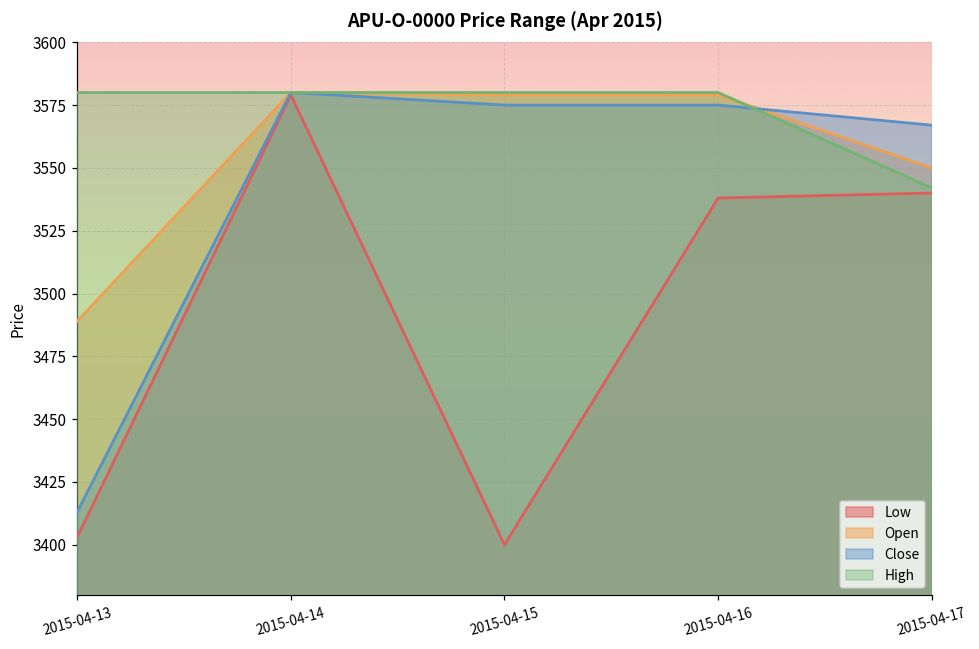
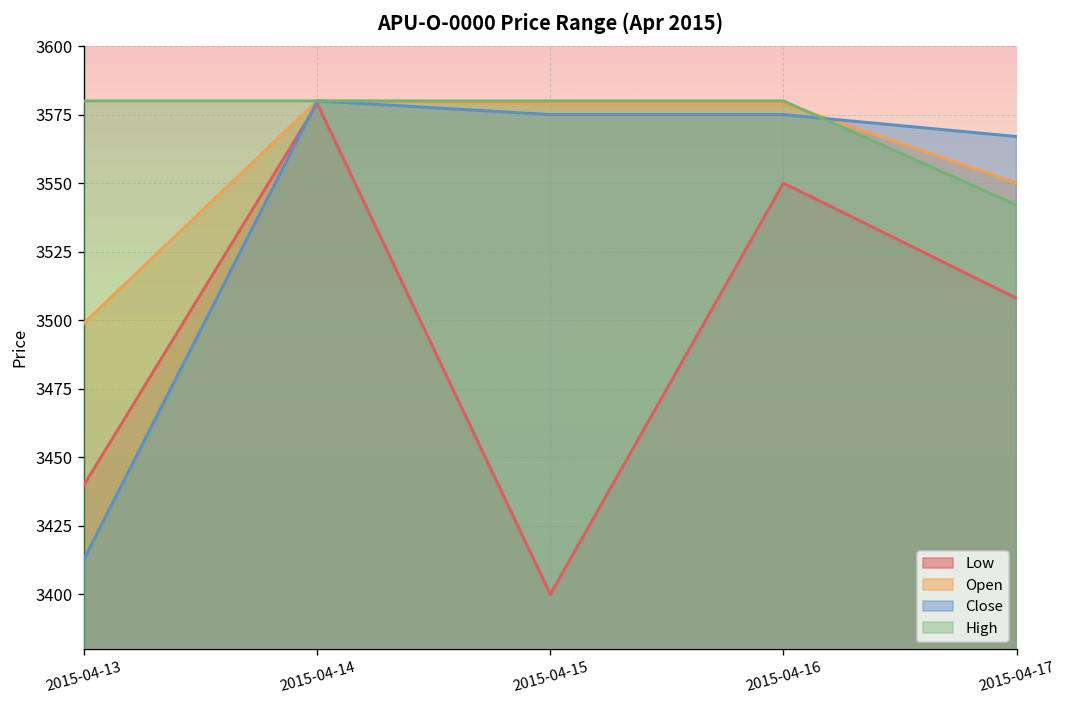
Low, 2015-04-13: 3403 -> 3440
Open, 2015-04-13: 3489 -> 3499
Low, 2015-04-16: 3538 -> 3550
Low, 2015-04-17: 3540 -> 3508
